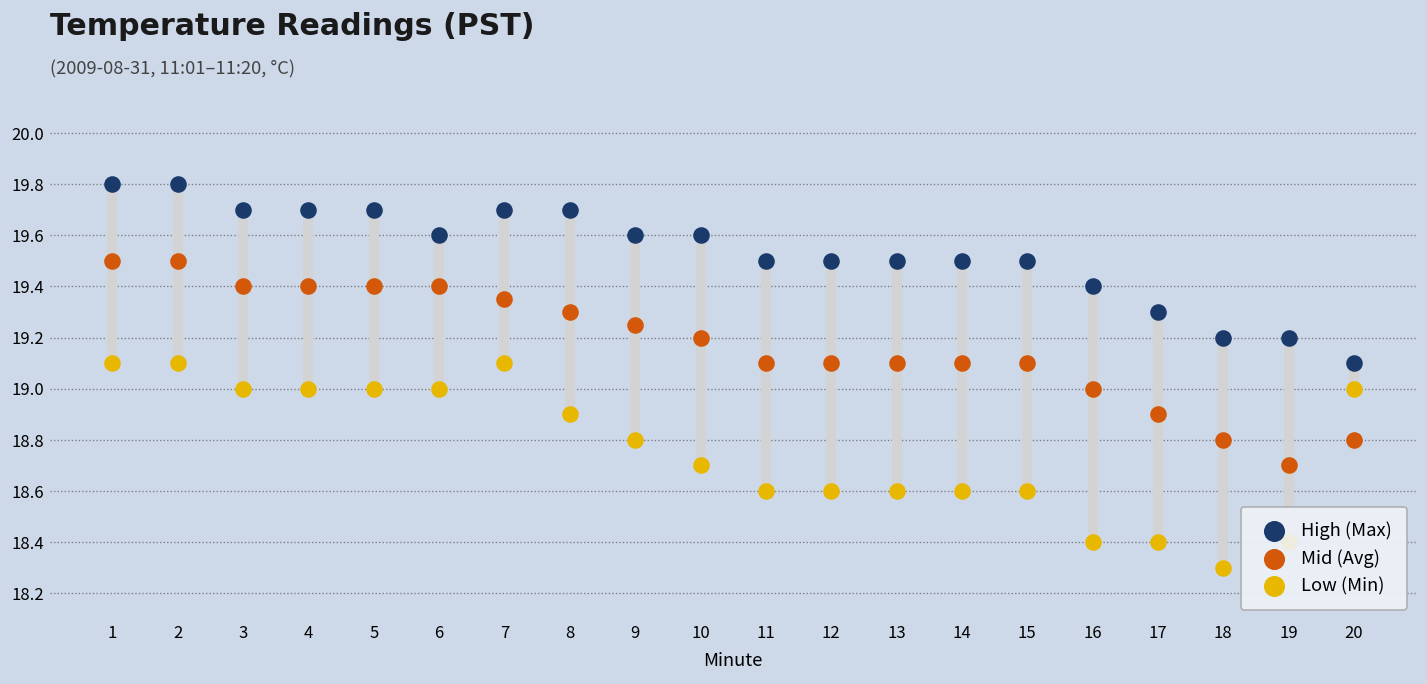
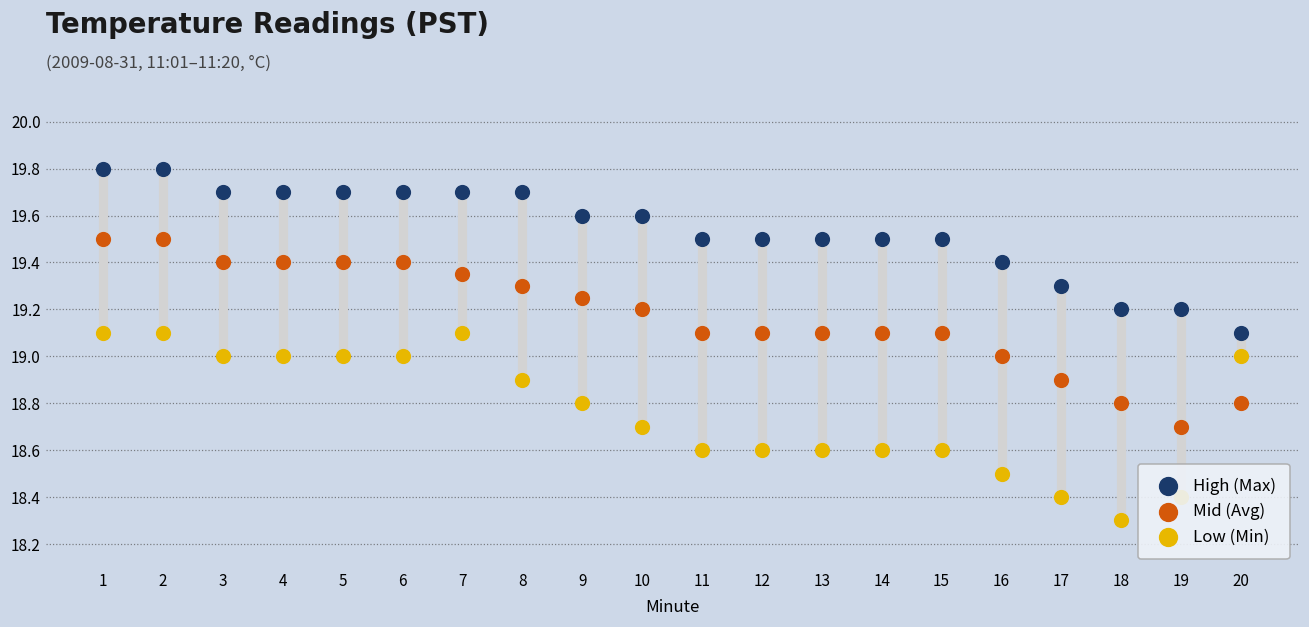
High (Max), 6: 19.6 -> 19.7
Low (Min), 16: 18.4 -> 18.5
